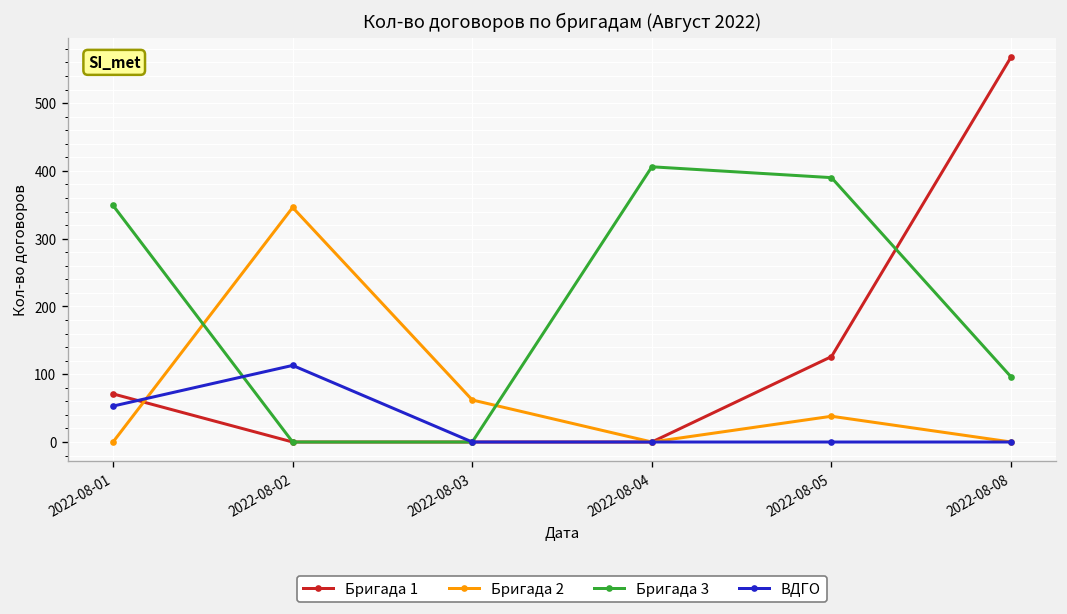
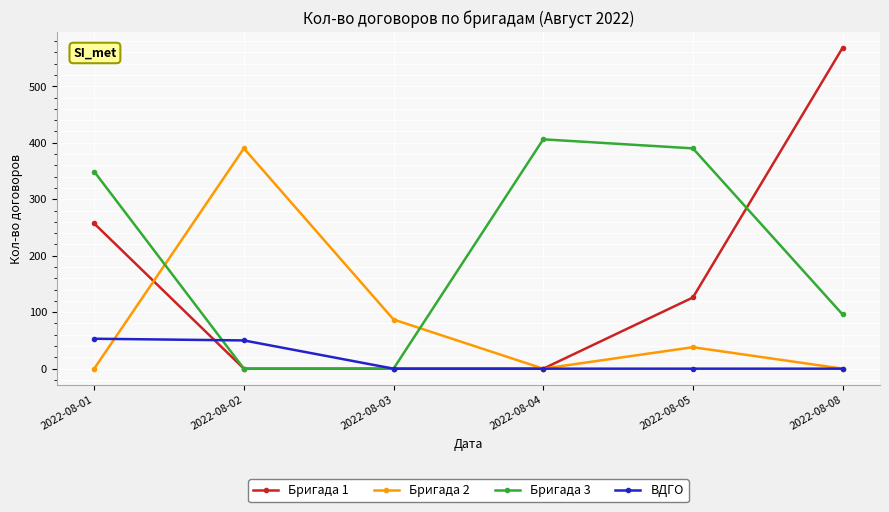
Бригада 1, 2022-08-01: 70 -> 260
Бригада 2, 2022-08-02: 350 -> 390
ВДГО, 2022-08-02: 110 -> 50
Бригада 2, 2022-08-03: 60 -> 90
